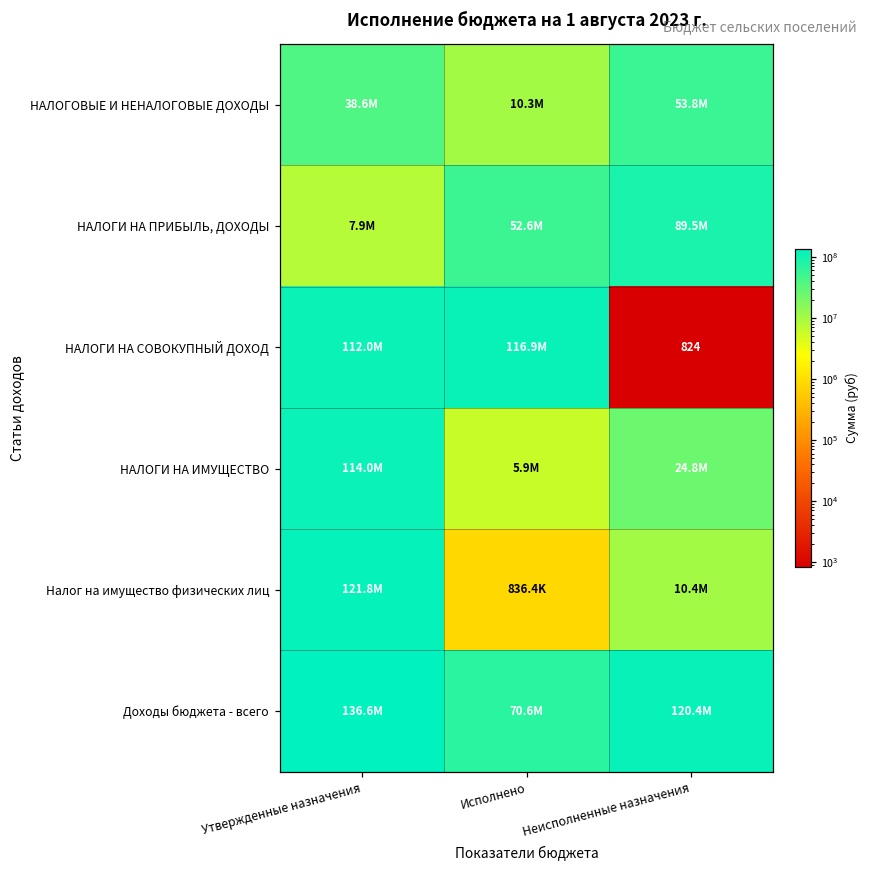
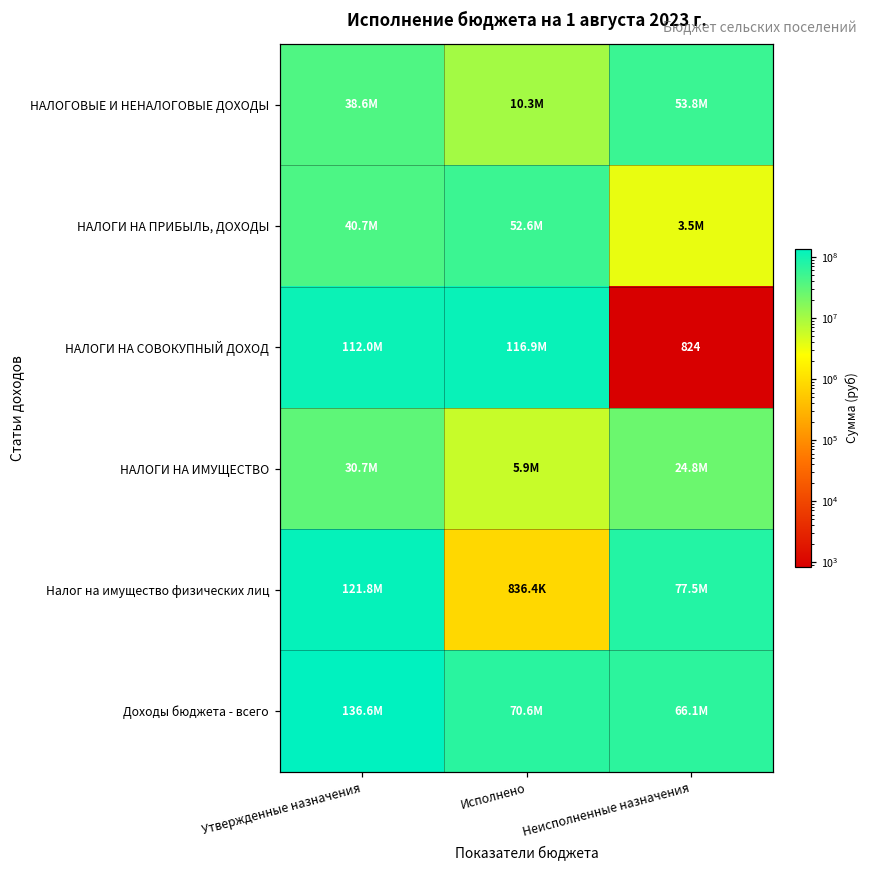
НАЛОГИ НА ПРИБЫЛЬ, ДОХОДЫ, Утвержденные назначения: 7.9M -> 40.7M
НАЛОГИ НА ПРИБЫЛЬ, ДОХОДЫ, Неисполненные назначения: 89.5M -> 3.5M
НАЛОГИ НА ИМУЩЕСТВО, Утвержденные назначения: 114.0M -> 30.7M
Налог на имущество физических лиц, Неисполненные назначения: 10.4M -> 77.5M
Доходы бюджета - всего, Неисполненные назначения: 120.4M -> 66.1M
